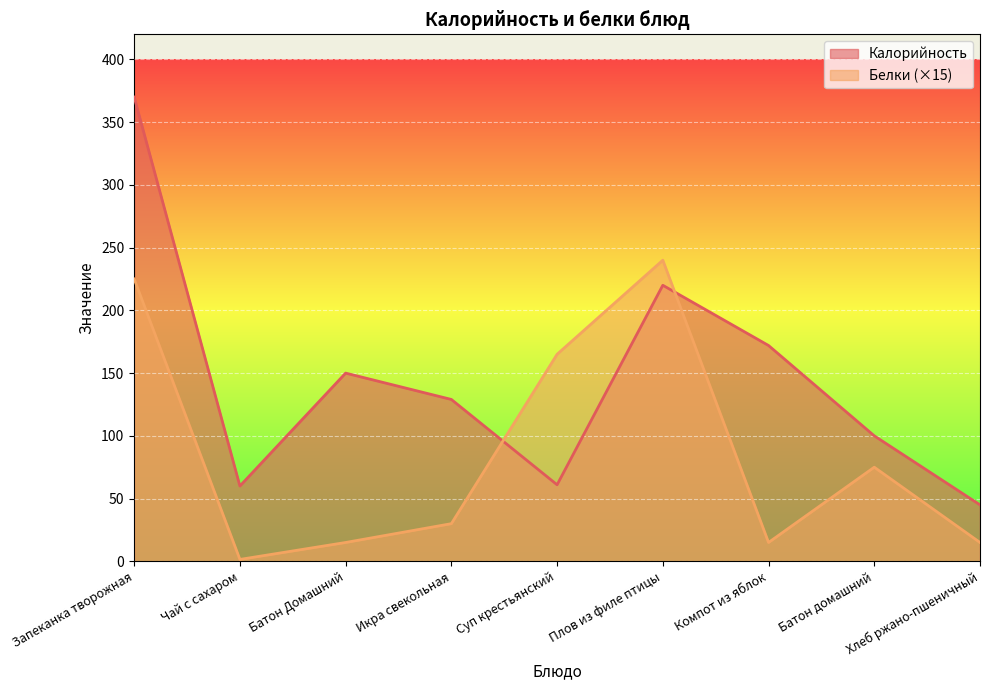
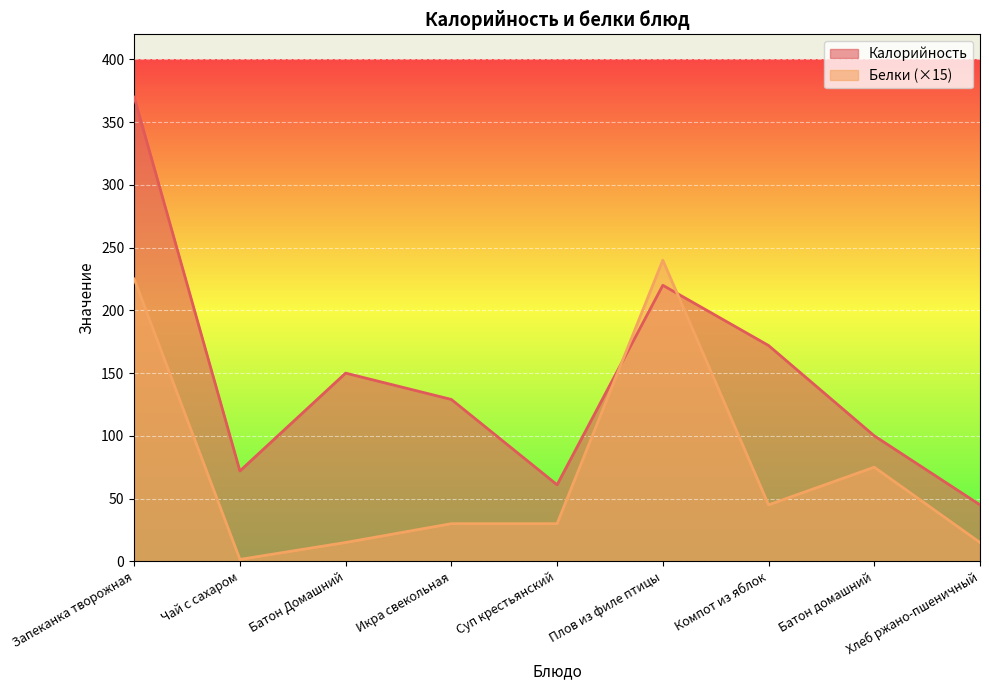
Калорийность, Чай с сахаром: 60 -> 72
Белки (×15), Суп крестьянский: 165 -> 30
Белки (×15), Компот из яблок: 15 -> 45
